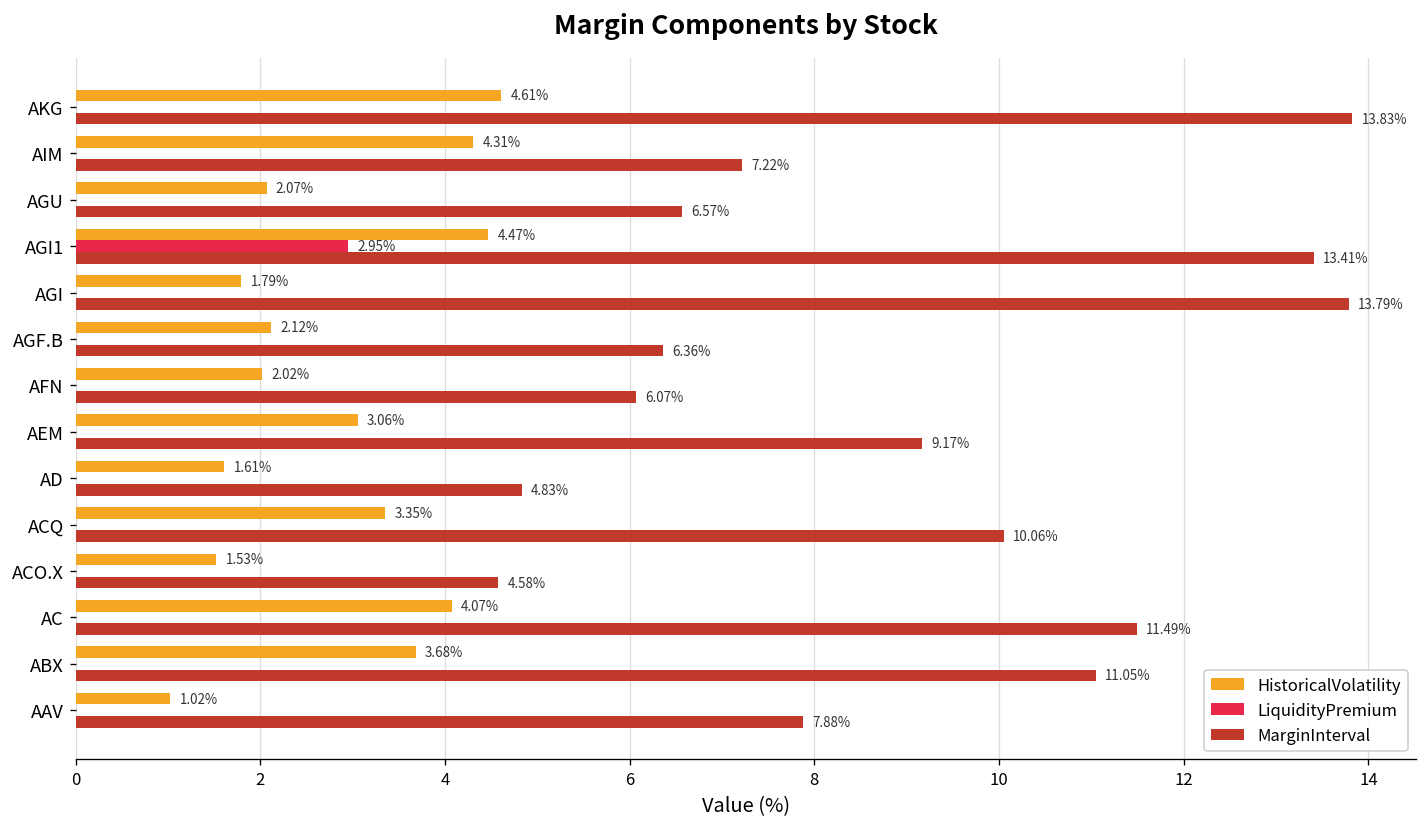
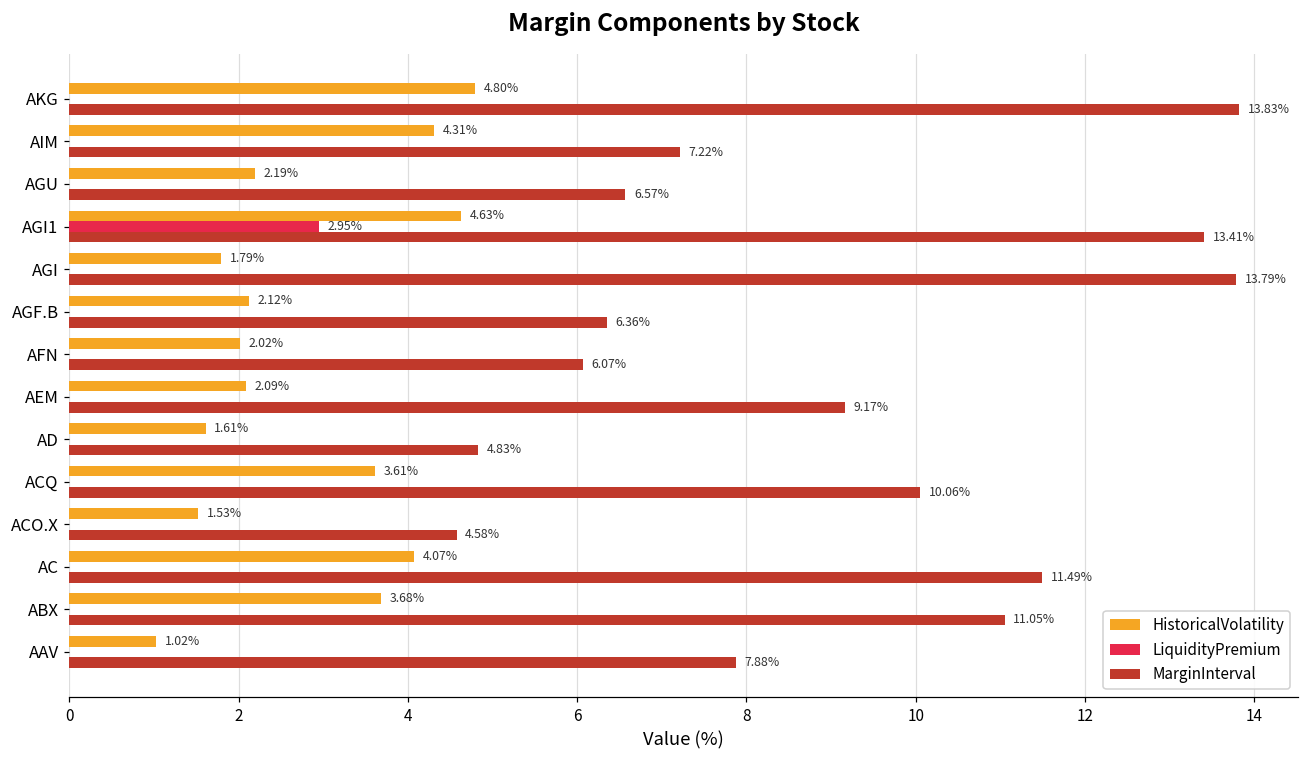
HistoricalVolatility, AKG: 4.61% -> 4.80%
HistoricalVolatility, AGU: 2.07% -> 2.19%
HistoricalVolatility, AGI1: 4.47% -> 4.63%
HistoricalVolatility, AEM: 3.06% -> 2.09%
HistoricalVolatility, ACQ: 3.35% -> 3.61%
